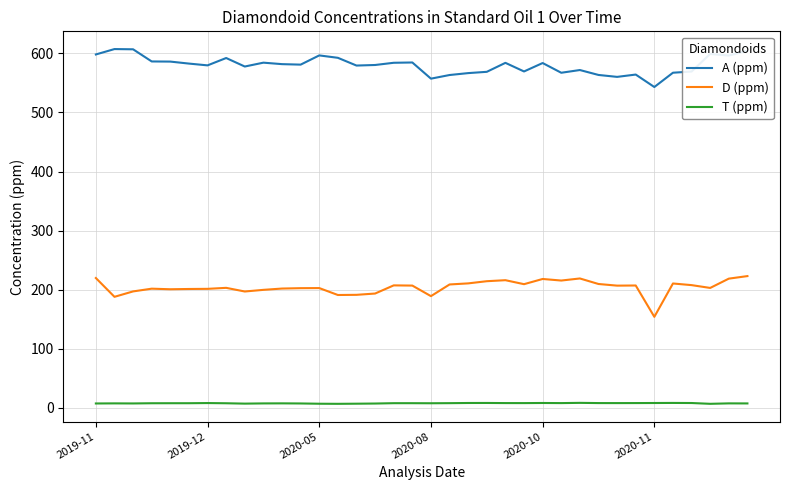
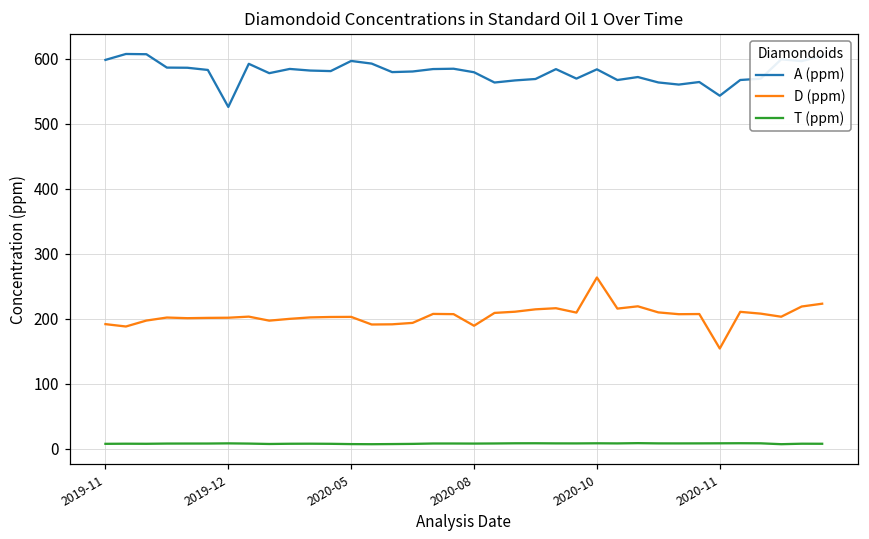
D (ppm), 2019-11: 220 -> 190
A (ppm), 2019-12: 580 -> 530
A (ppm), 2020-08: 560 -> 580
D (ppm), 2020-10: 220 -> 260
